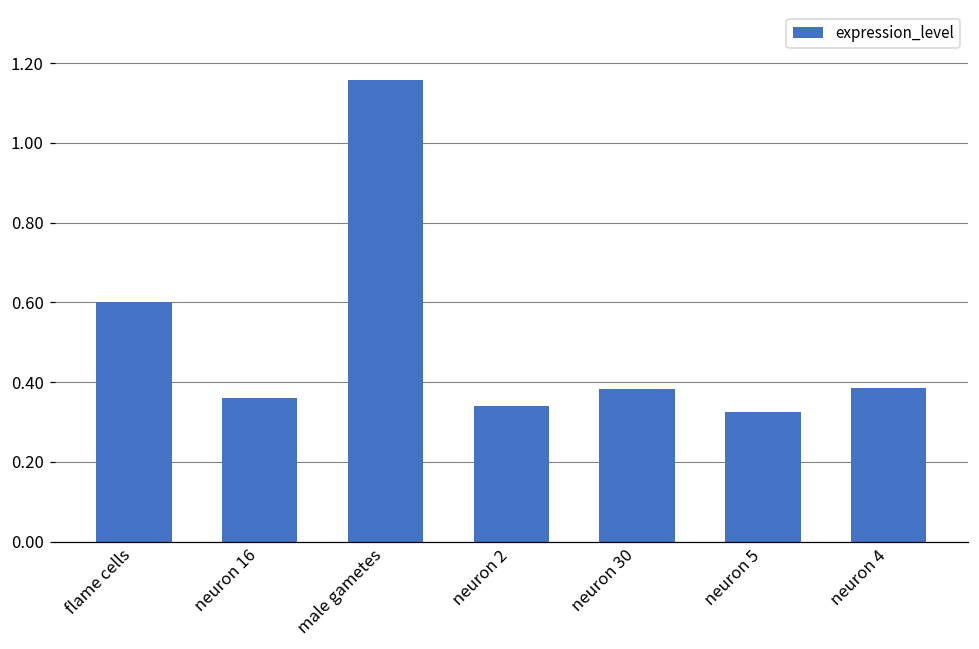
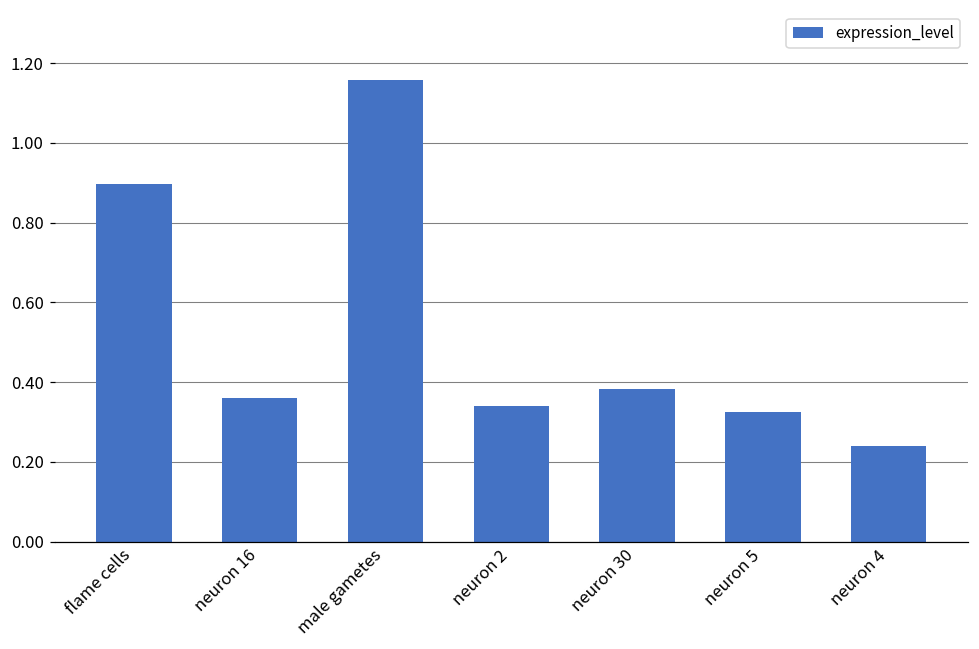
flame cells: 0.60 -> 0.90
neuron 4: 0.39 -> 0.24
